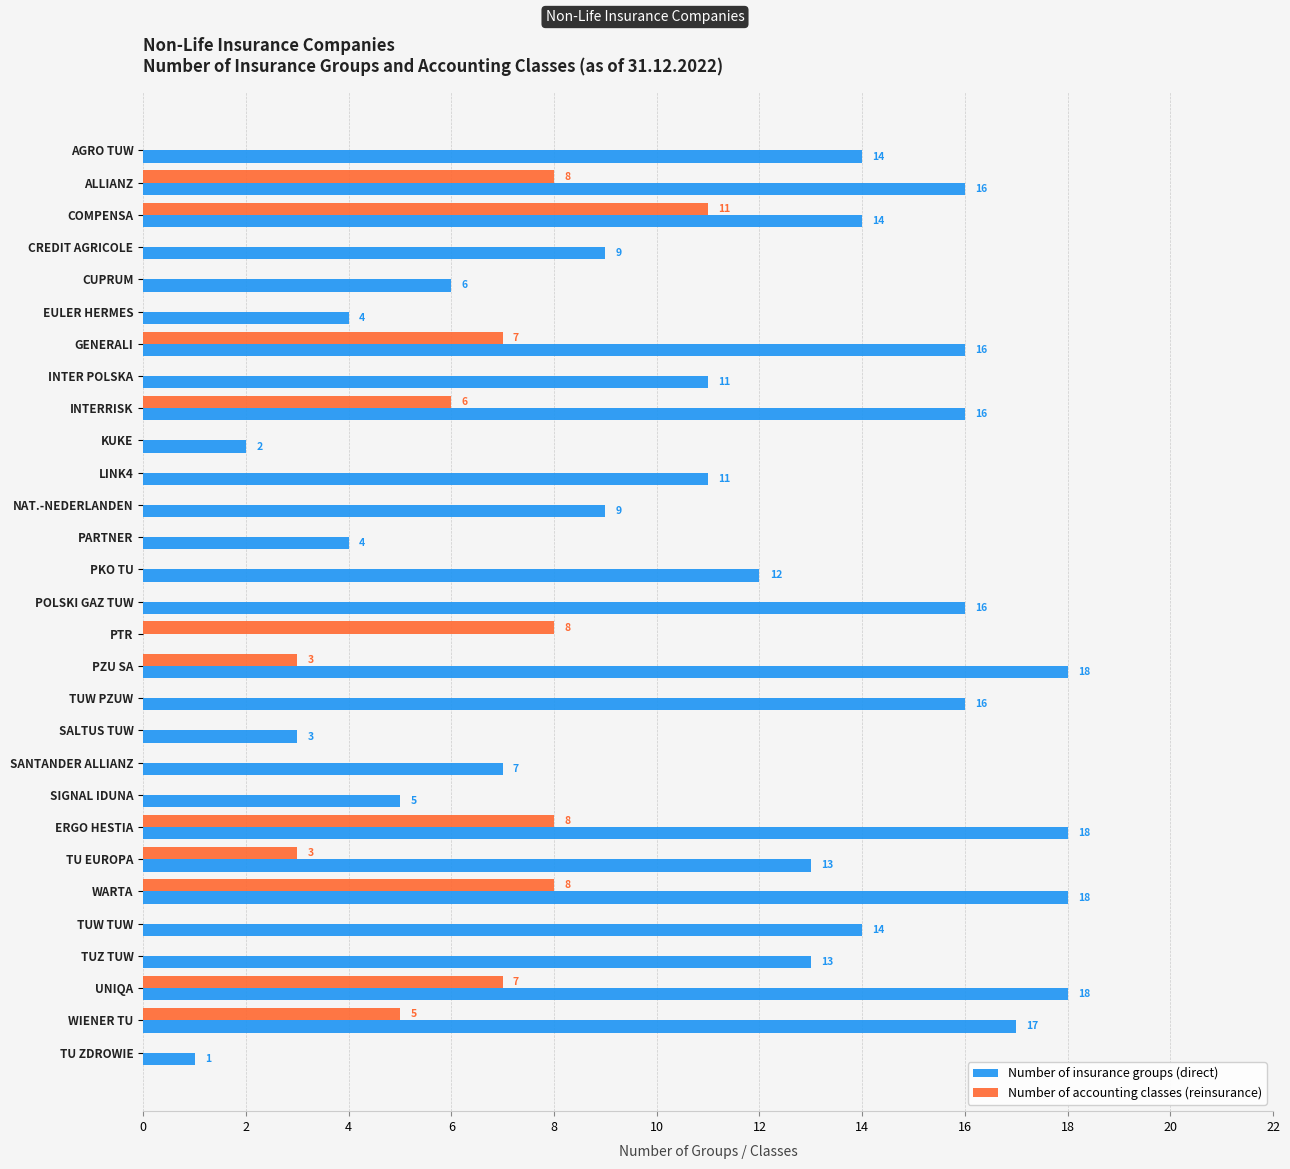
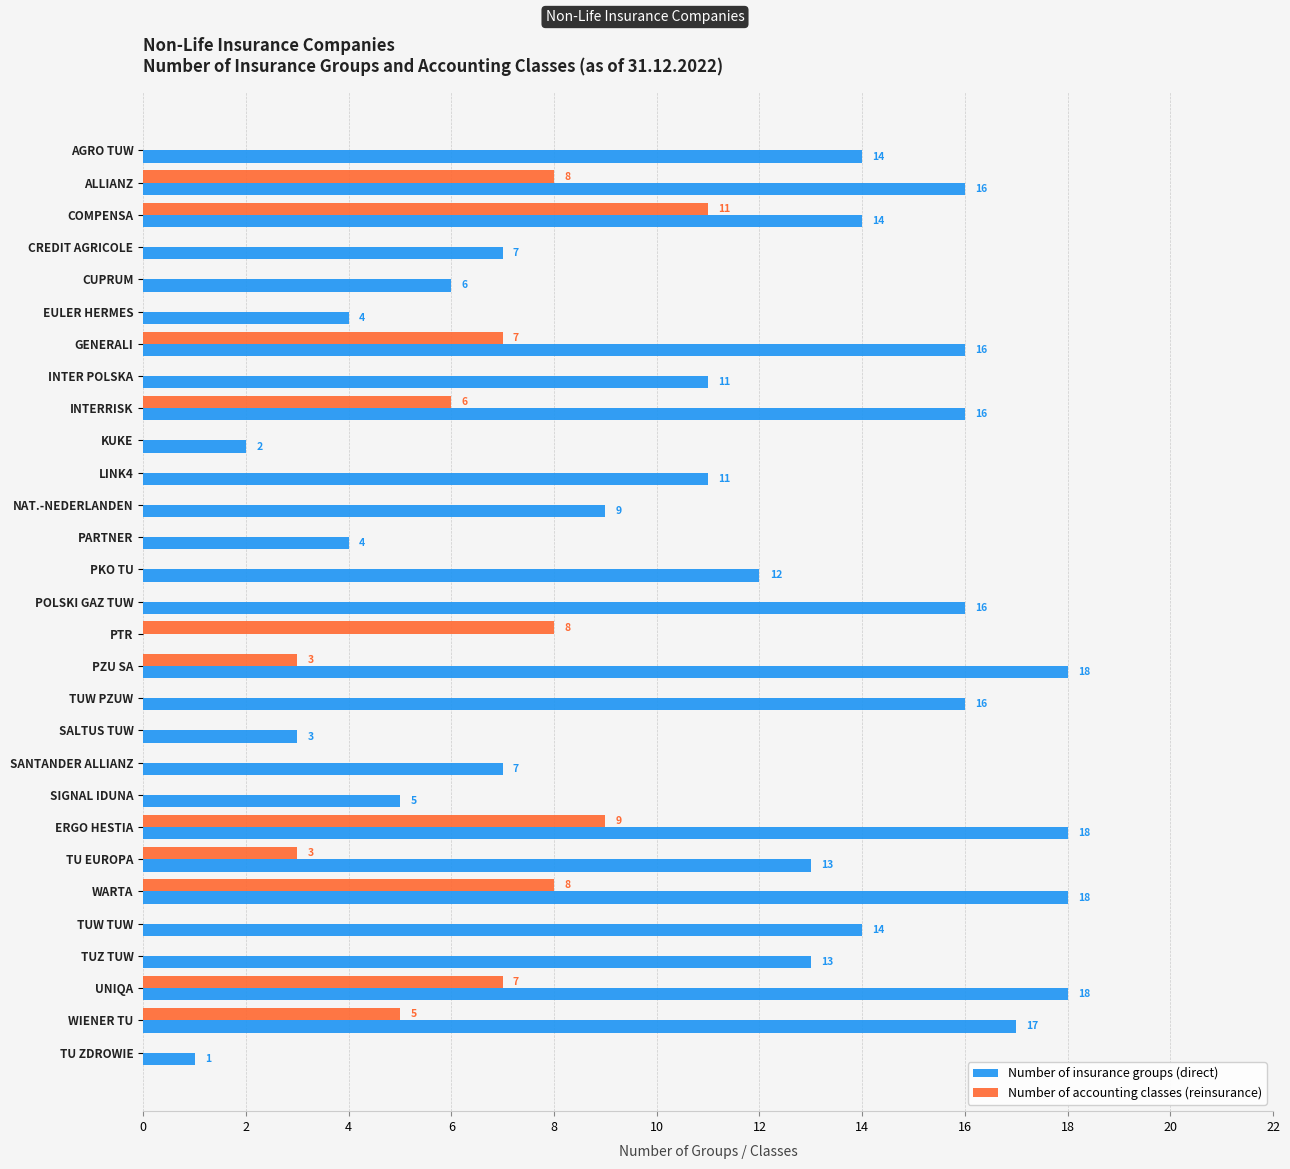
Number of insurance groups (direct), CREDIT AGRICOLE: 9 -> 7
Number of accounting classes (reinsurance), ERGO HESTIA: 8 -> 9
